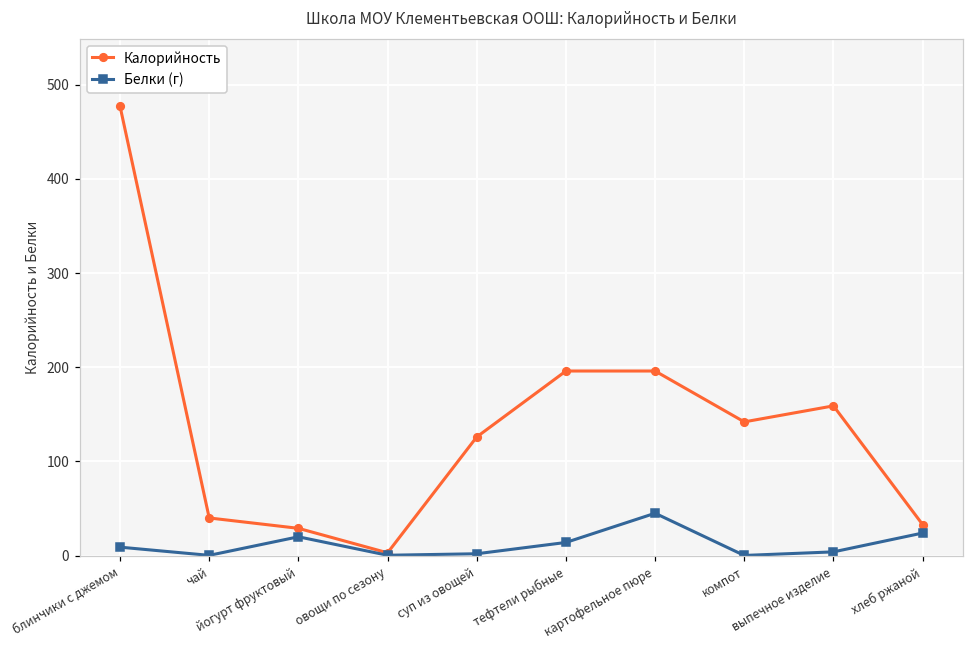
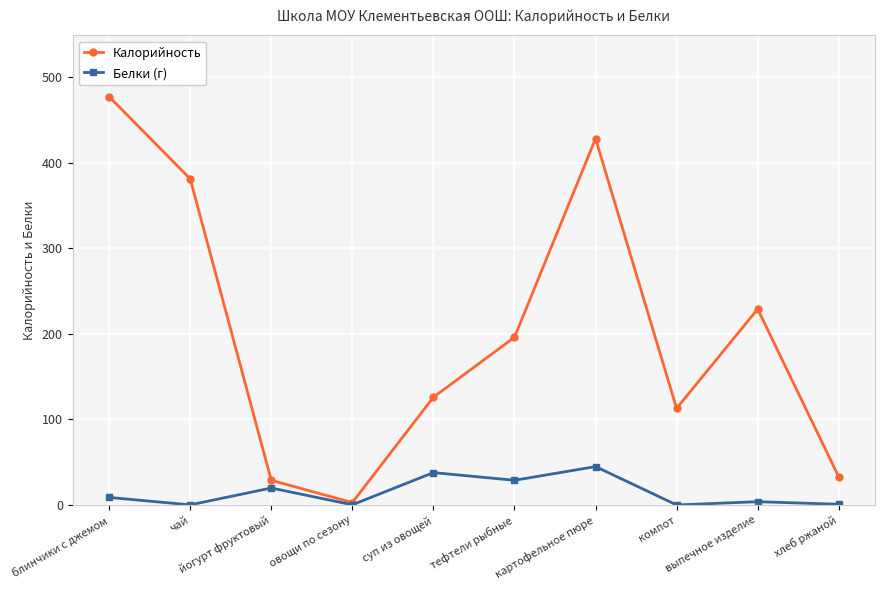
Калорийность, чай: 40 -> 380
Белки (г), суп из овощей: 0 -> 40
Белки (г), тефтели рыбные: 10 -> 30
Калорийность, картофельное пюре: 200 -> 430
Калорийность, компот: 140 -> 110
Калорийность, выпечное изделие: 160 -> 230
Белки (г), хлеб ржаной: 20 -> 0
